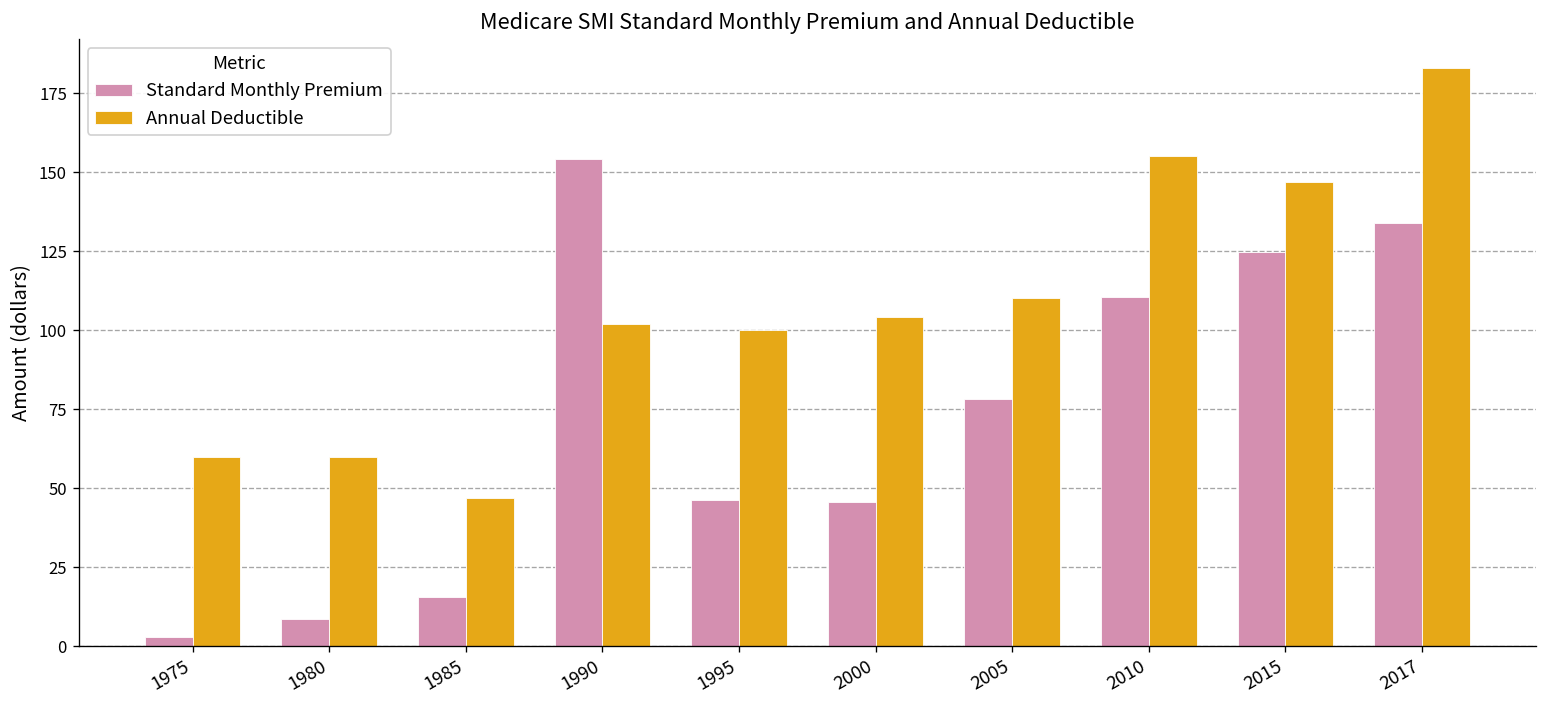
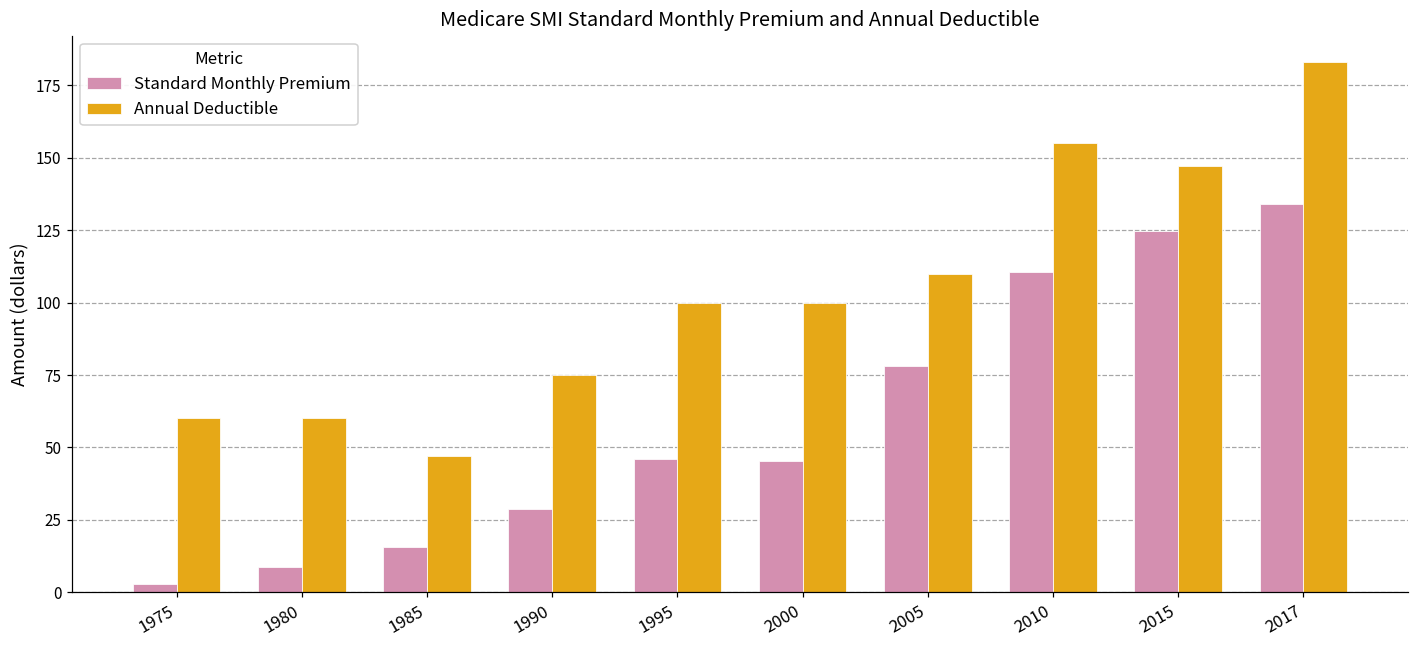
Standard Monthly Premium, 1990: 154 -> 29
Annual Deductible, 1990: 102 -> 75
Annual Deductible, 2000: 104 -> 100
